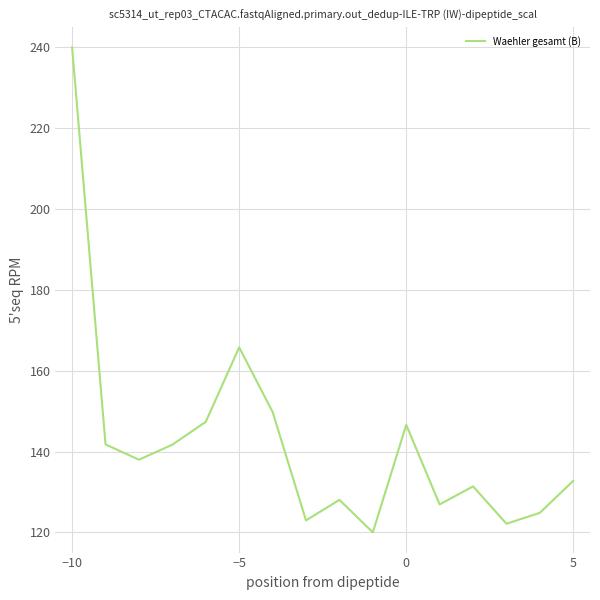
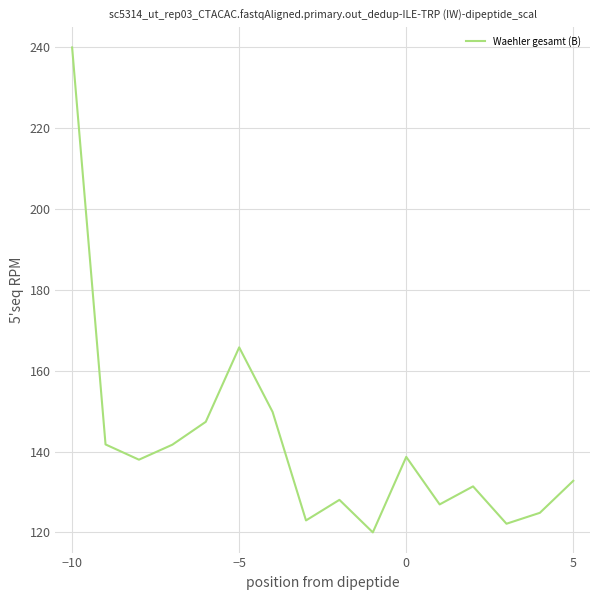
0: 147 -> 139
